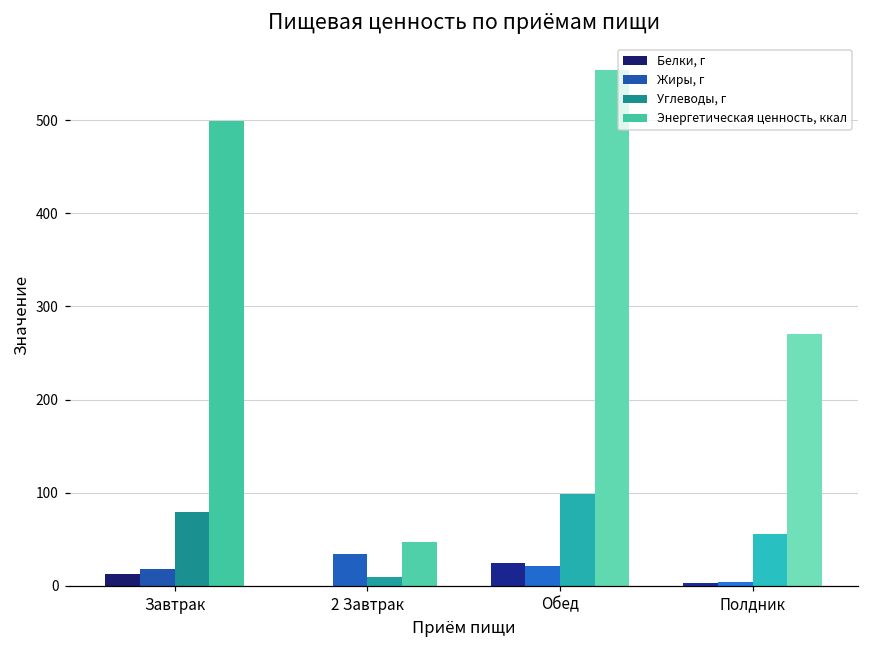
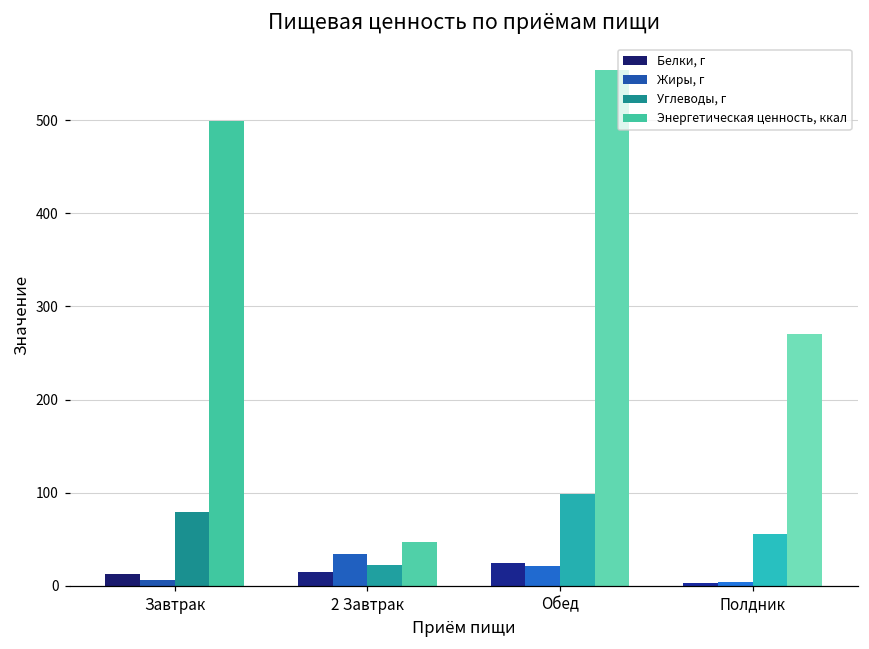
Жиры, г, Завтрак: 20 -> 10
Белки, г, 2 Завтрак: 0 -> 20
Углеводы, г, 2 Завтрак: 10 -> 20
